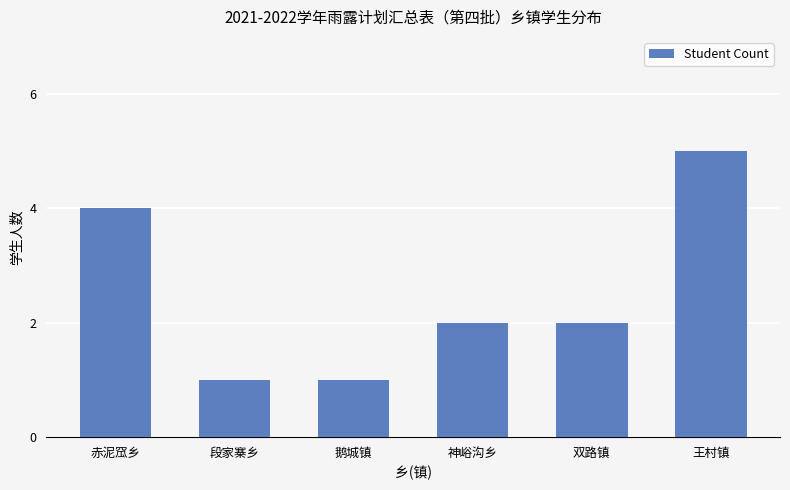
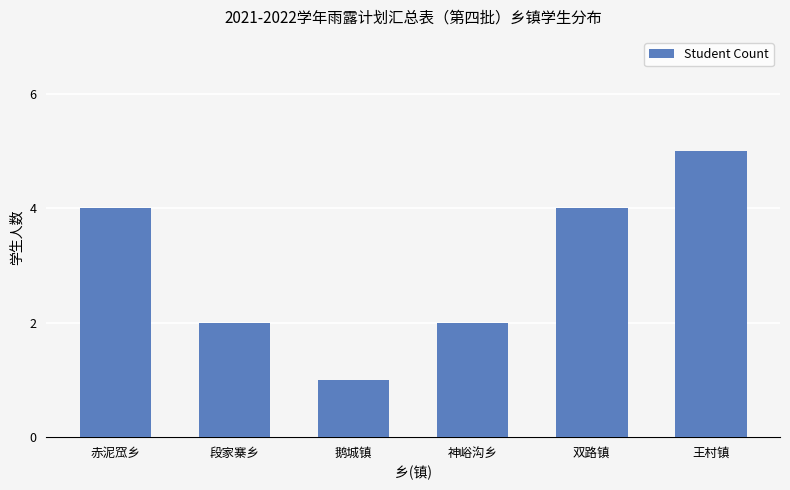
段家寨乡: 1 -> 2
双路镇: 2 -> 4
